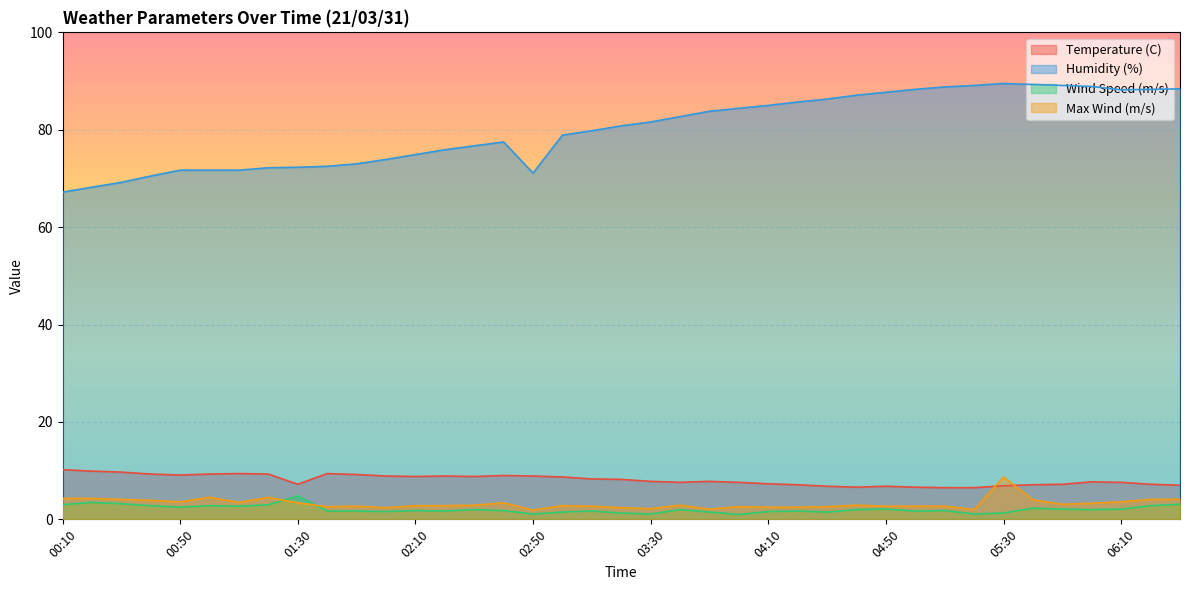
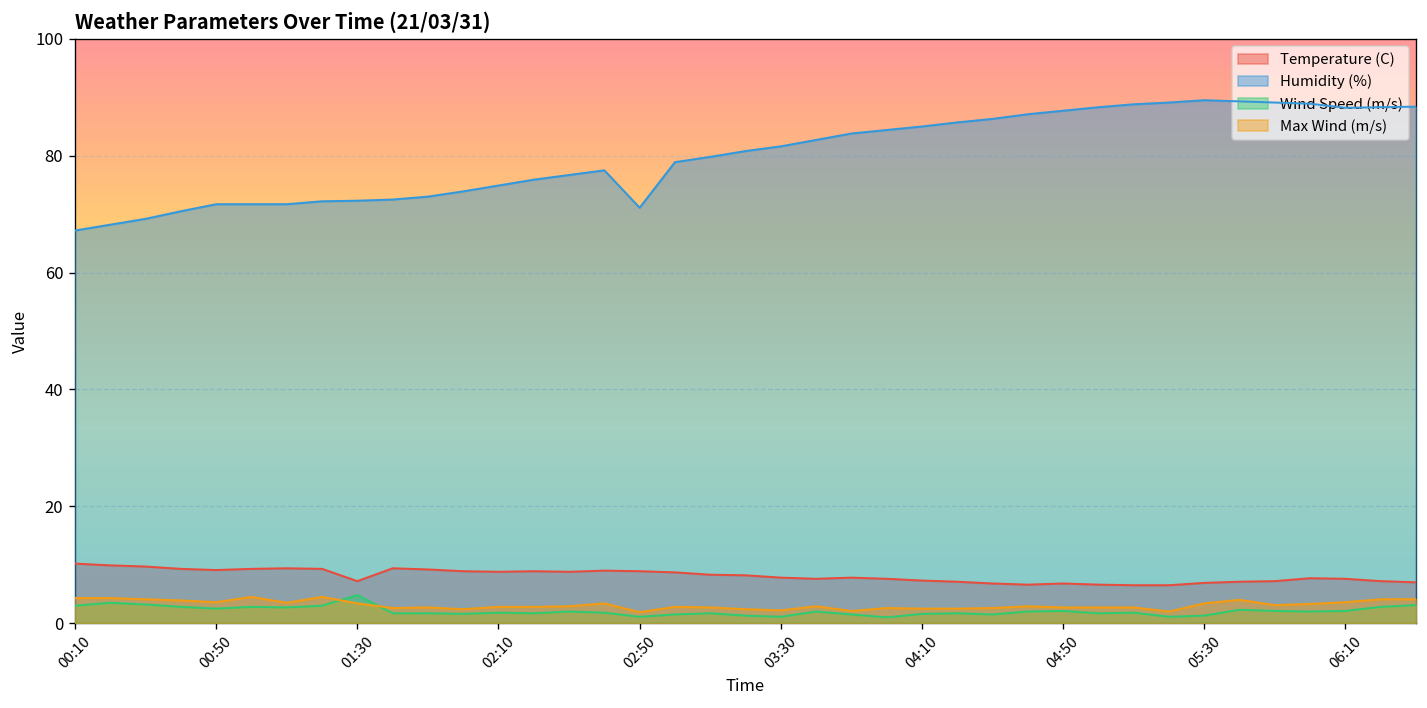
Max Wind (m/s), 05:30: 9 -> 3
